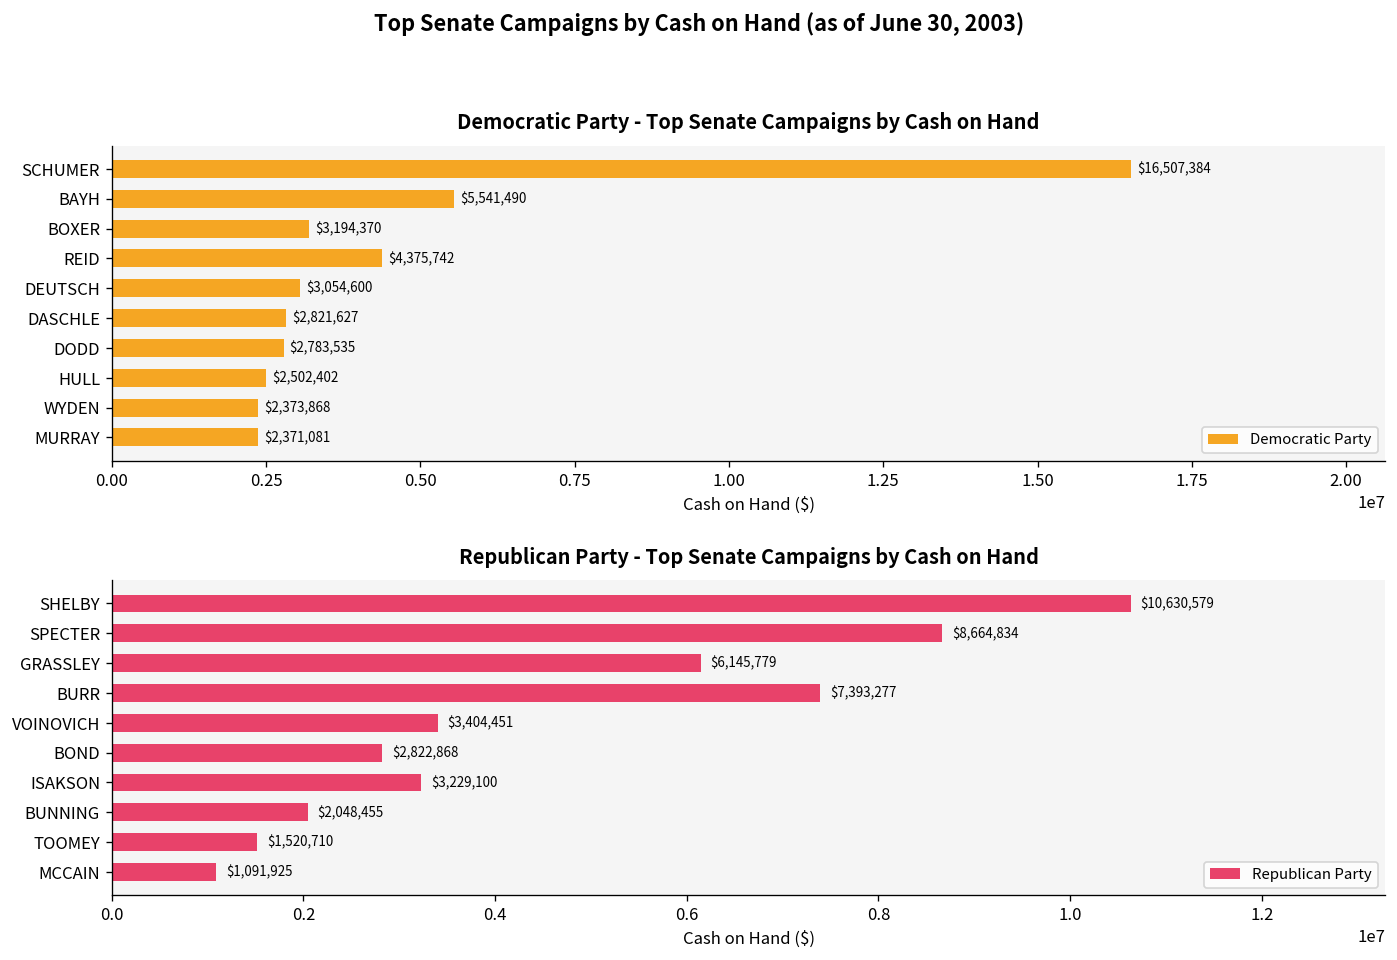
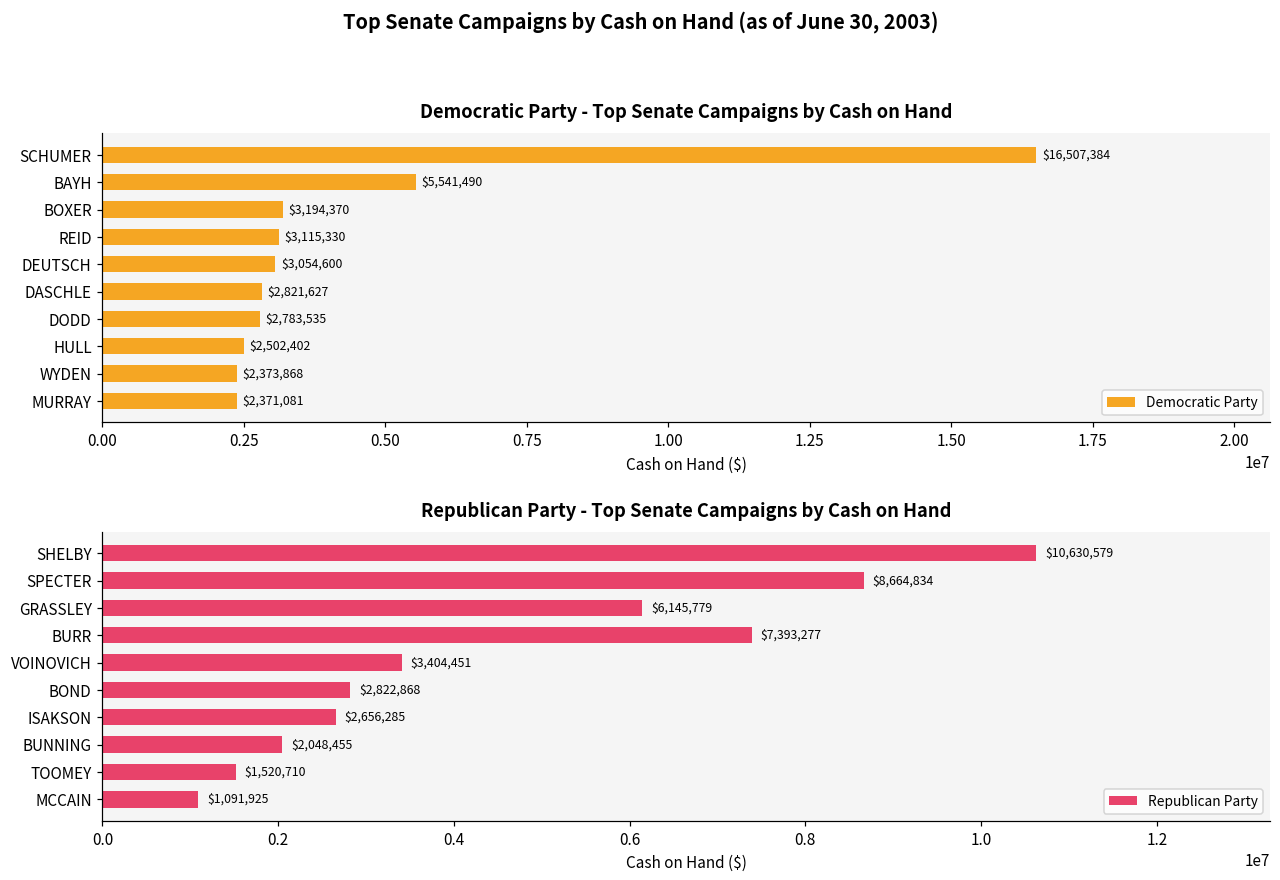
Democratic Party - Top Senate Campaigns by Cash on Hand, REID: $4,375,742 -> $3,115,330
Republican Party - Top Senate Campaigns by Cash on Hand, ISAKSON: $3,229,100 -> $2,656,285
